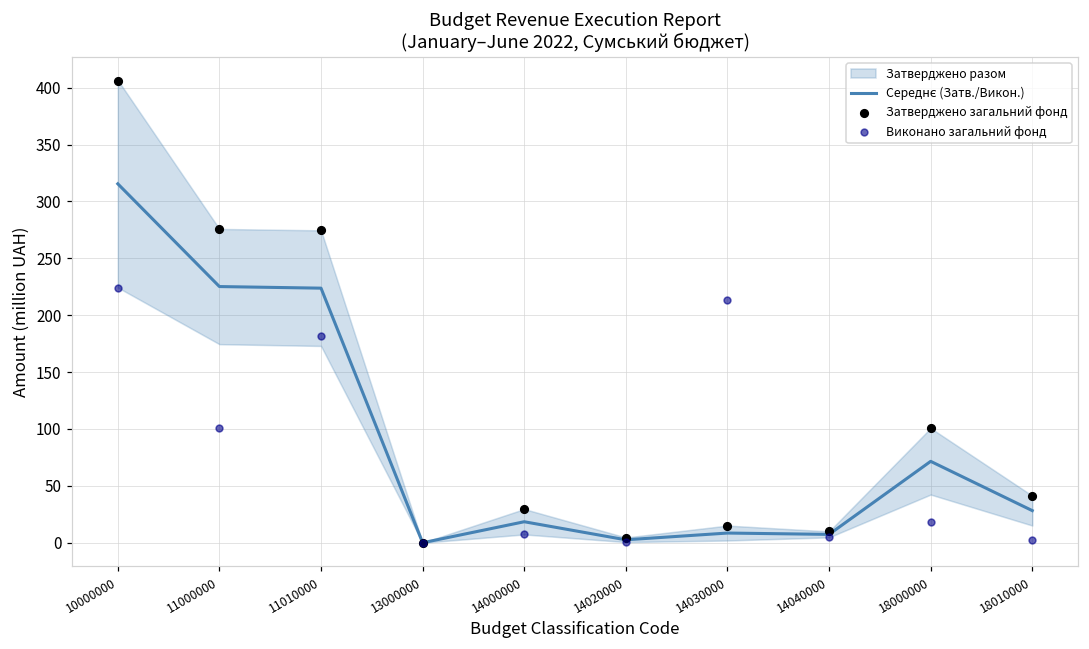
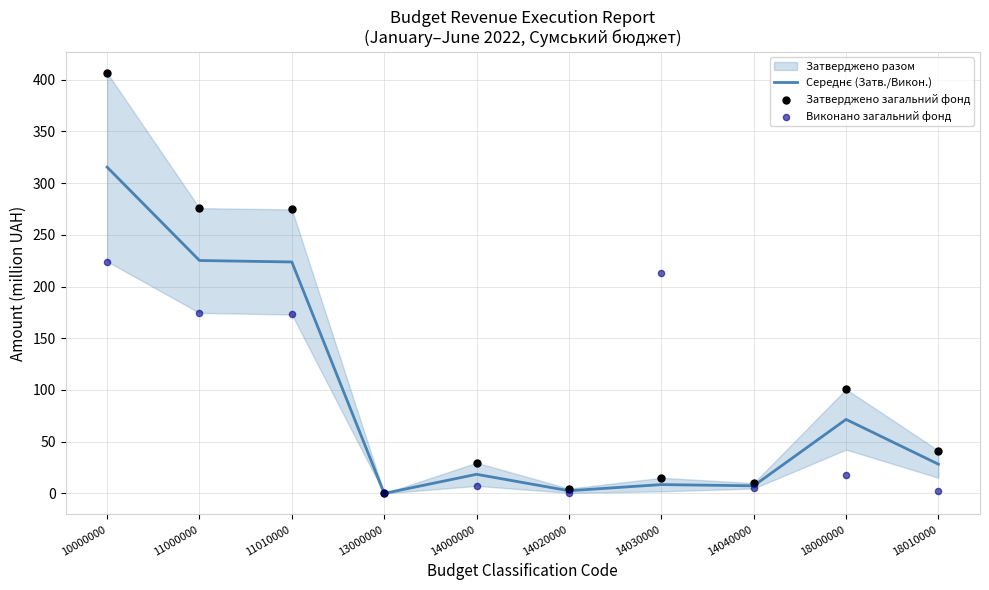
Виконано загальний фонд, 11000000: 101 -> 175
Виконано загальний фонд, 11010000: 182 -> 173
